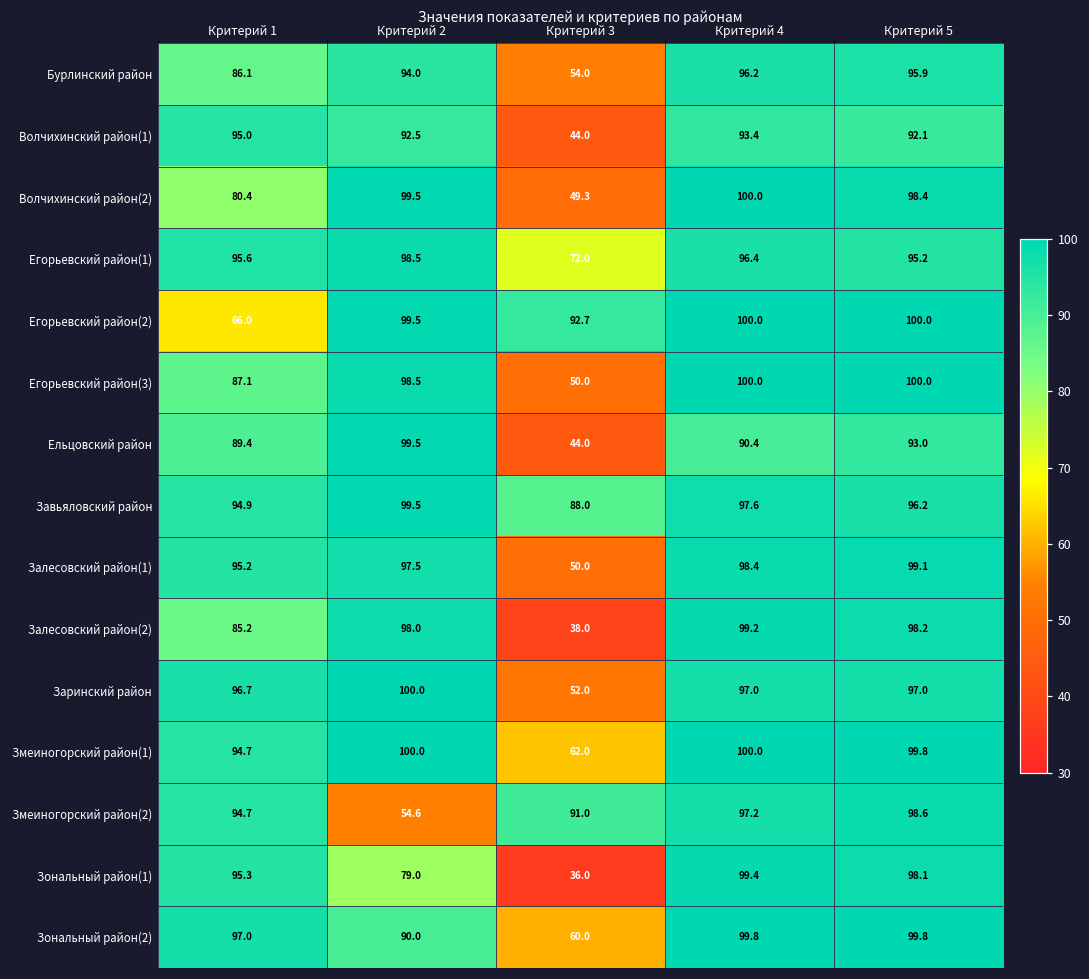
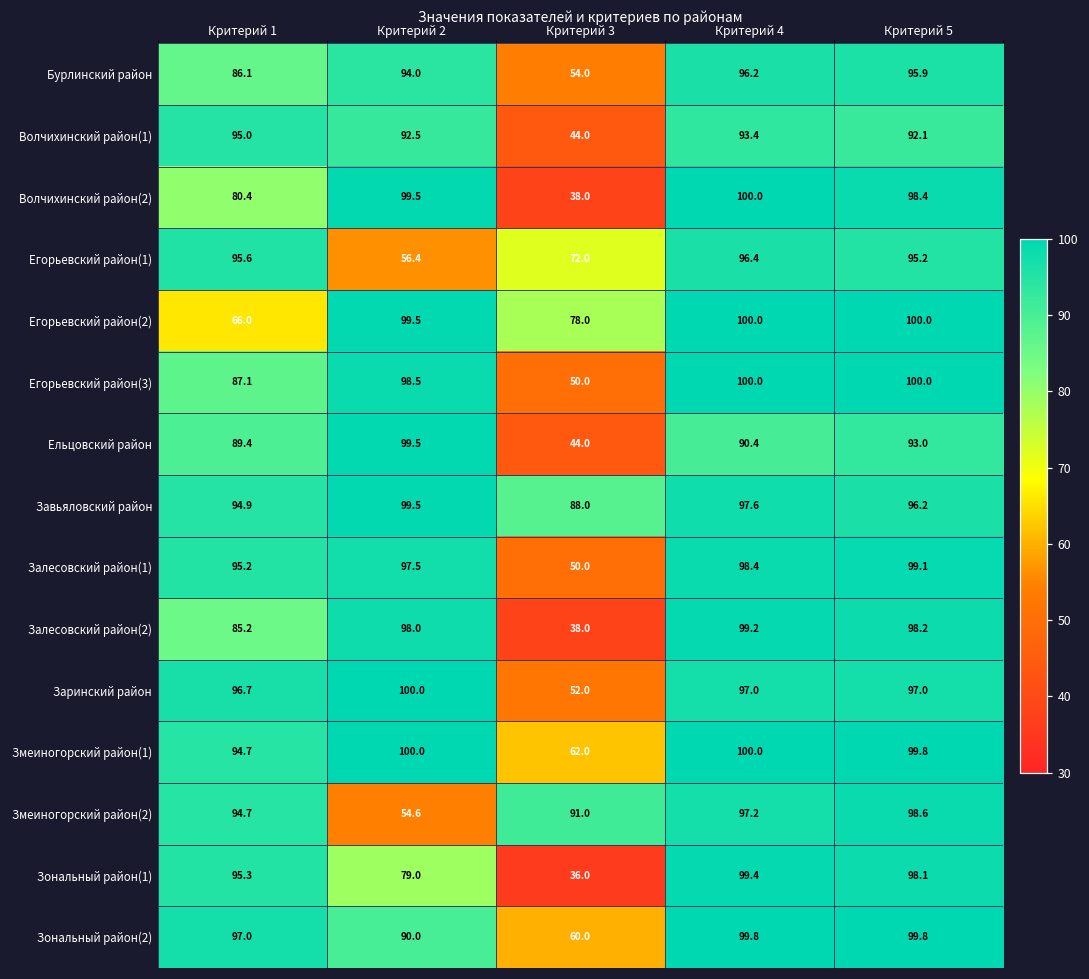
Волчихинский район(2), Критерий 3: 49.3 -> 38.0
Егорьевский район(1), Критерий 2: 98.5 -> 56.4
Егорьевский район(2), Критерий 3: 92.7 -> 78.0
